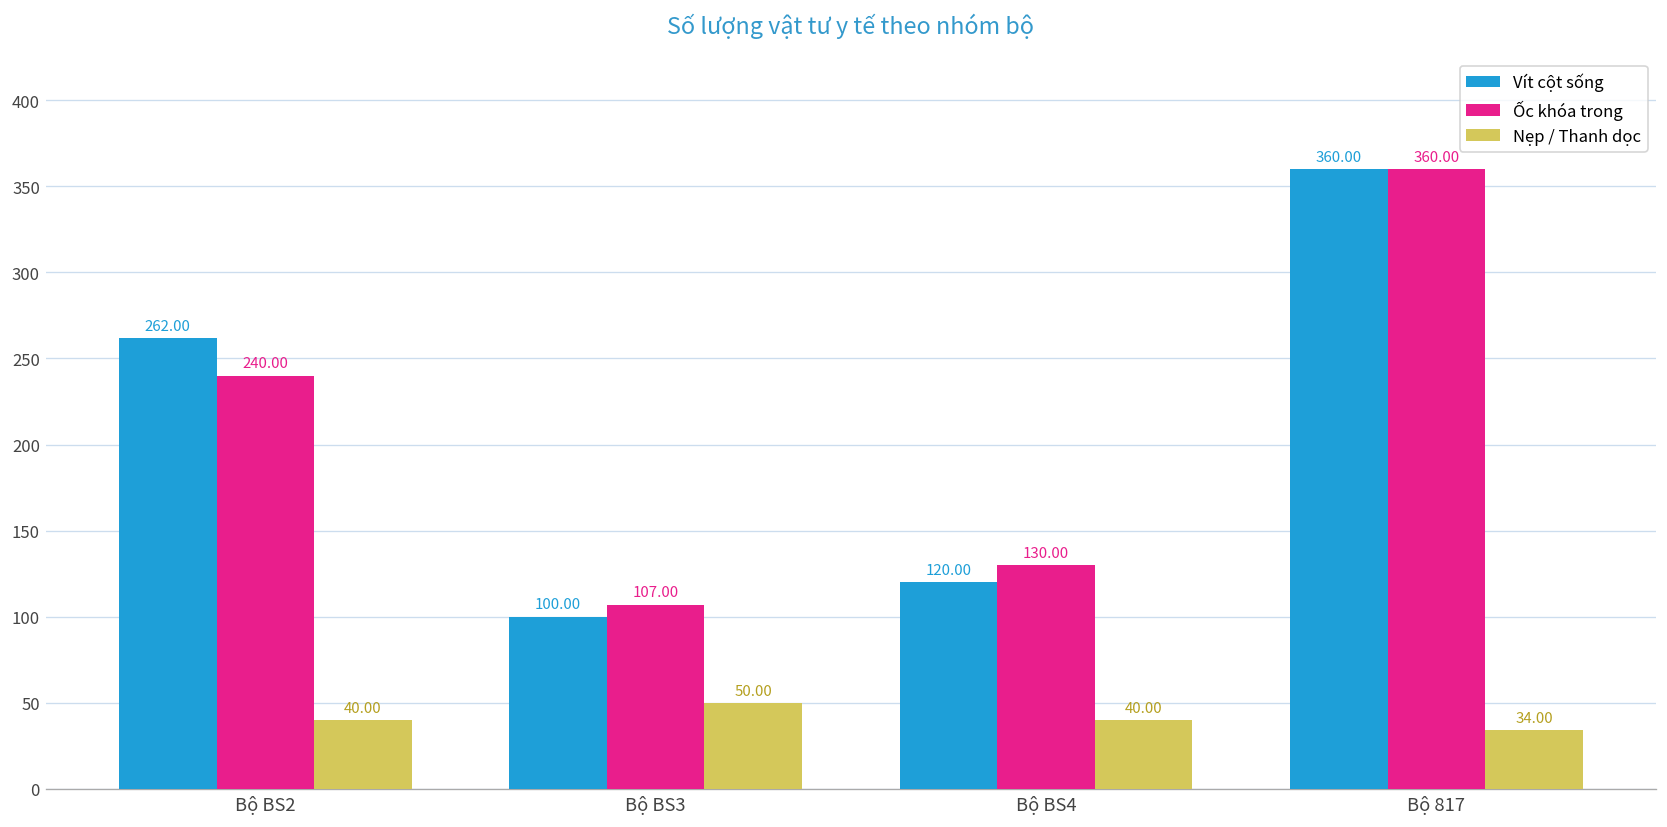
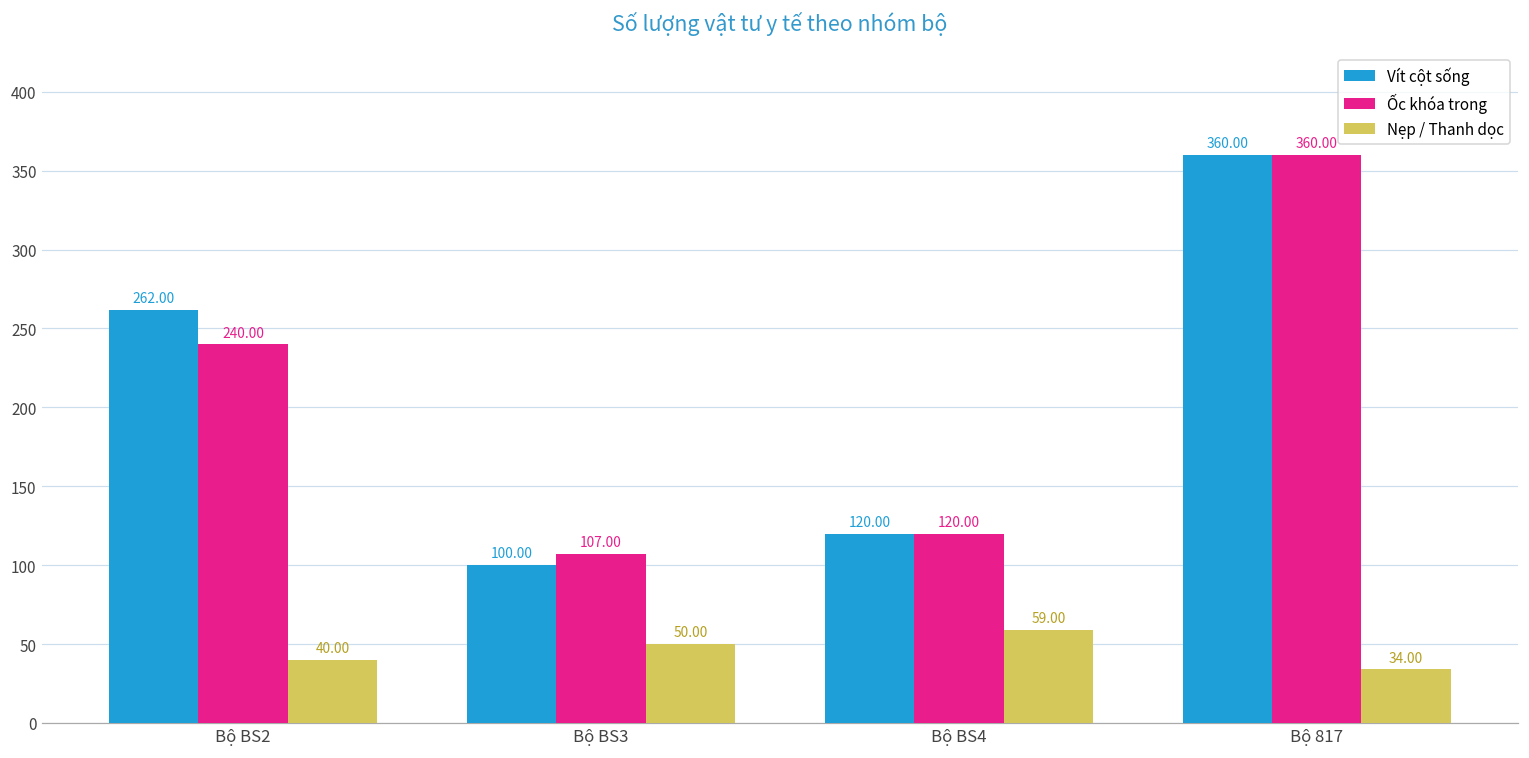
Ốc khóa trong, Bộ BS4: 130.00 -> 120.00
Nẹp / Thanh dọc, Bộ BS4: 40.00 -> 59.00
